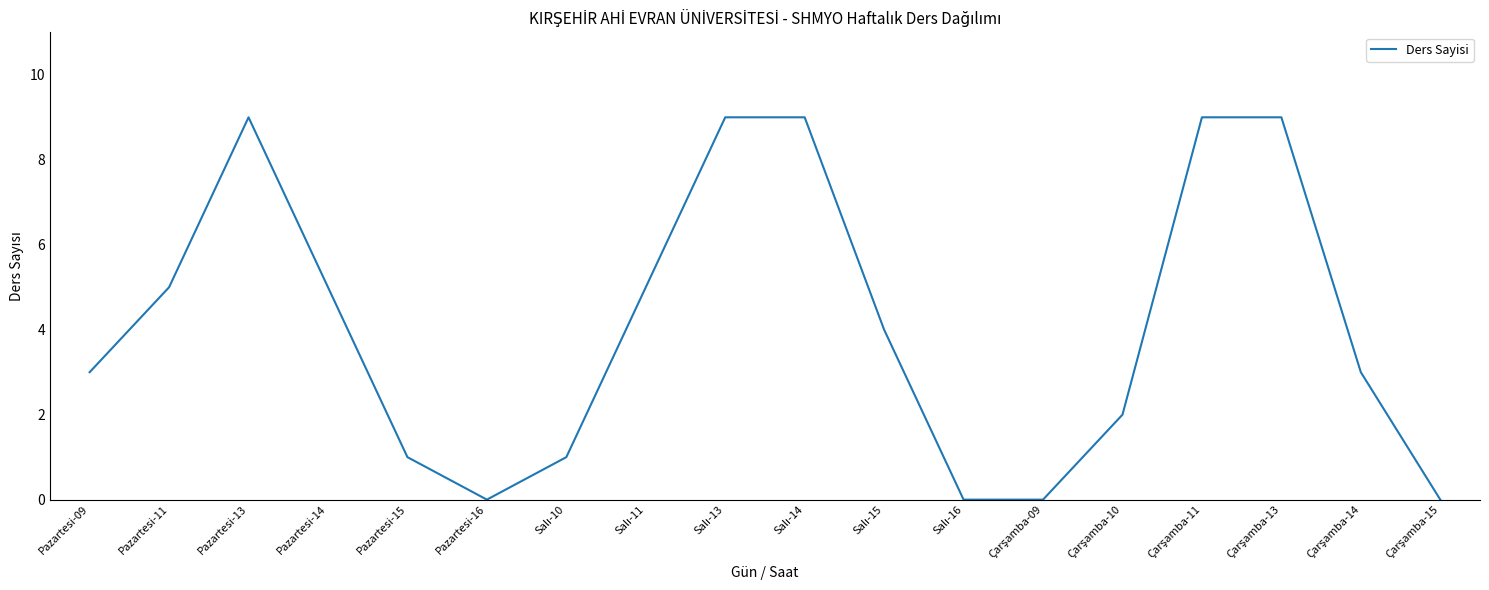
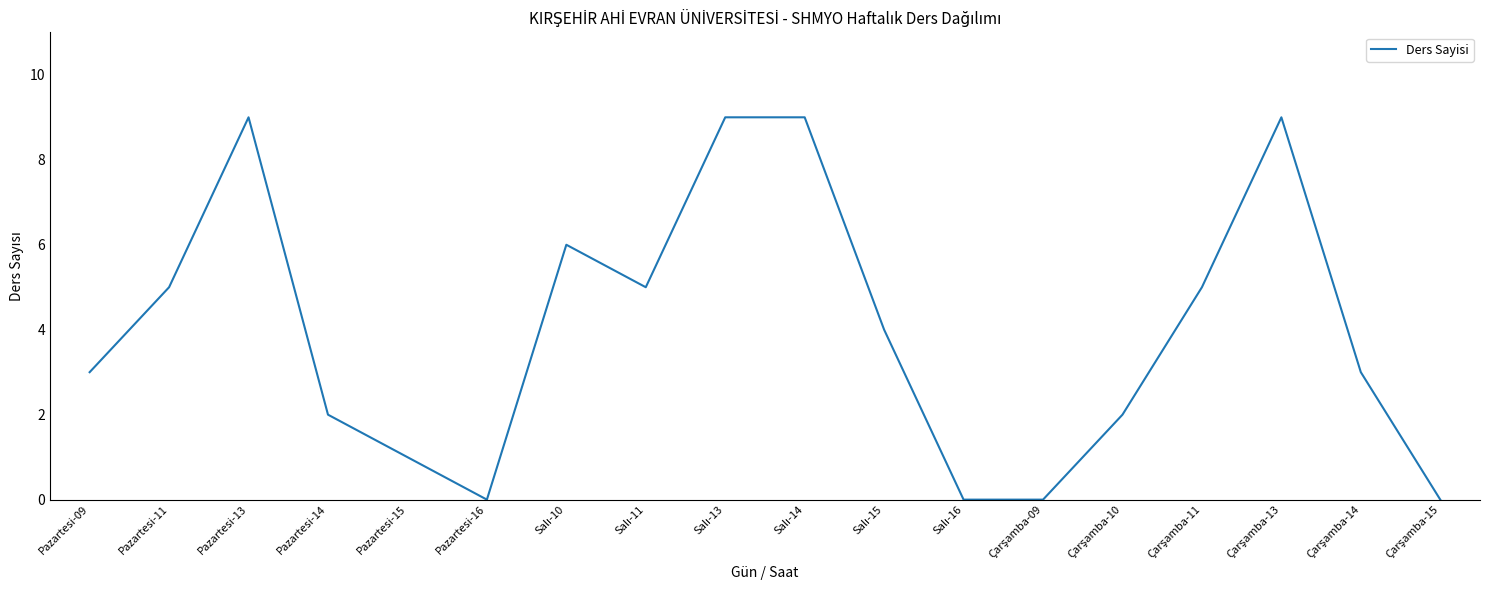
Pazartesi-14: 5 -> 2
Salı-10: 1 -> 6
Çarşamba-11: 9 -> 5
